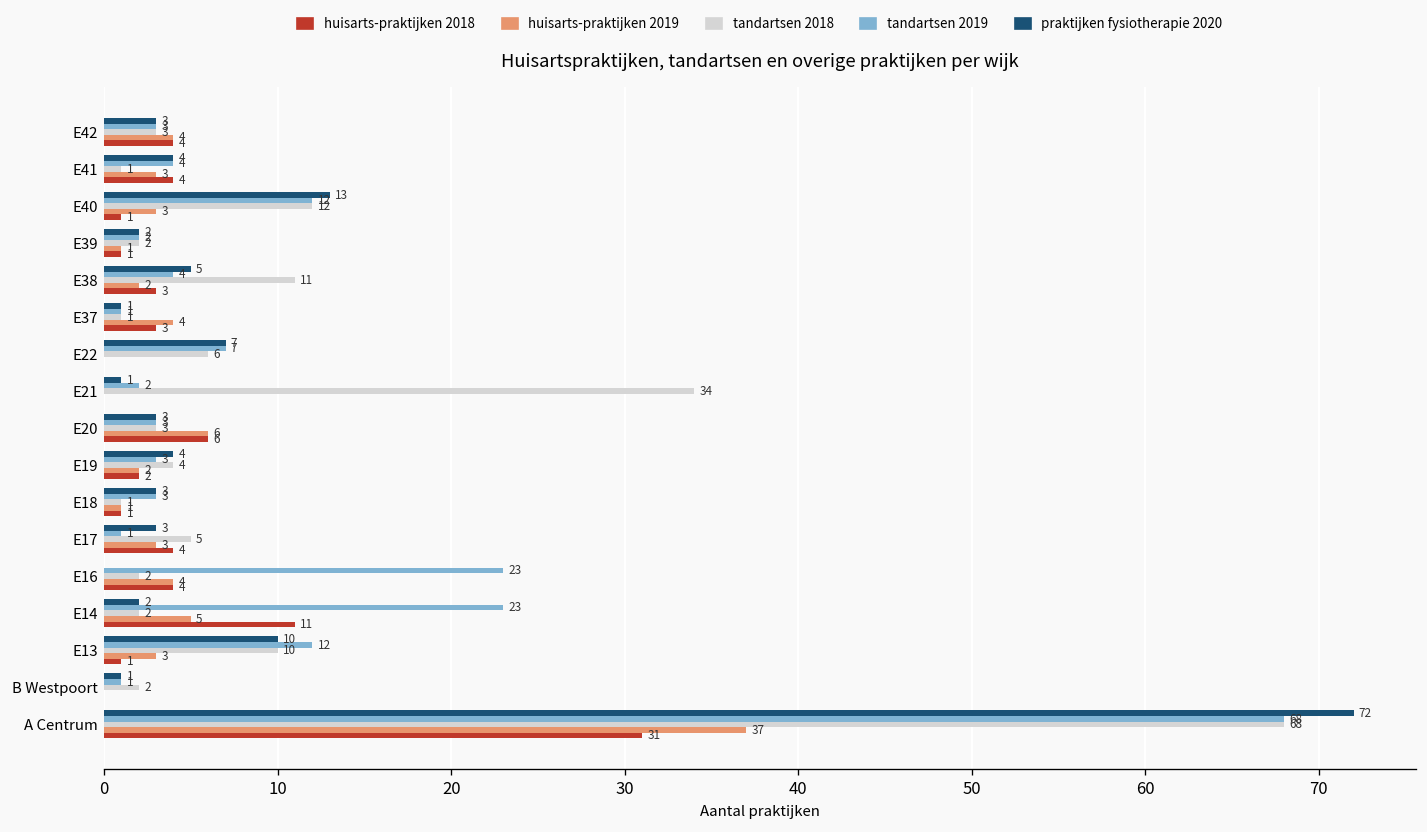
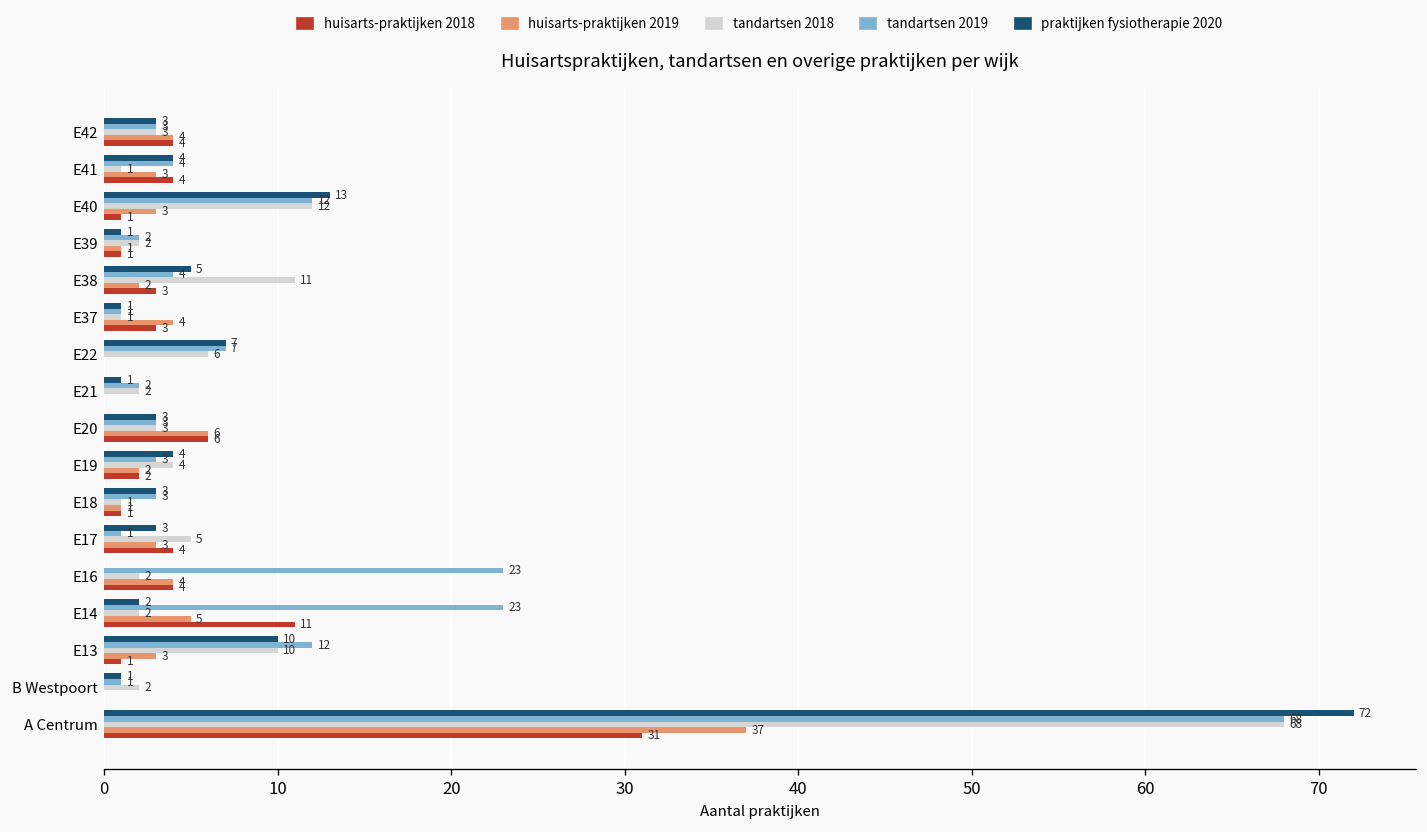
praktijken fysiotherapie 2020, E39: 2 -> 1
tandartsen 2018, E21: 34 -> 2
